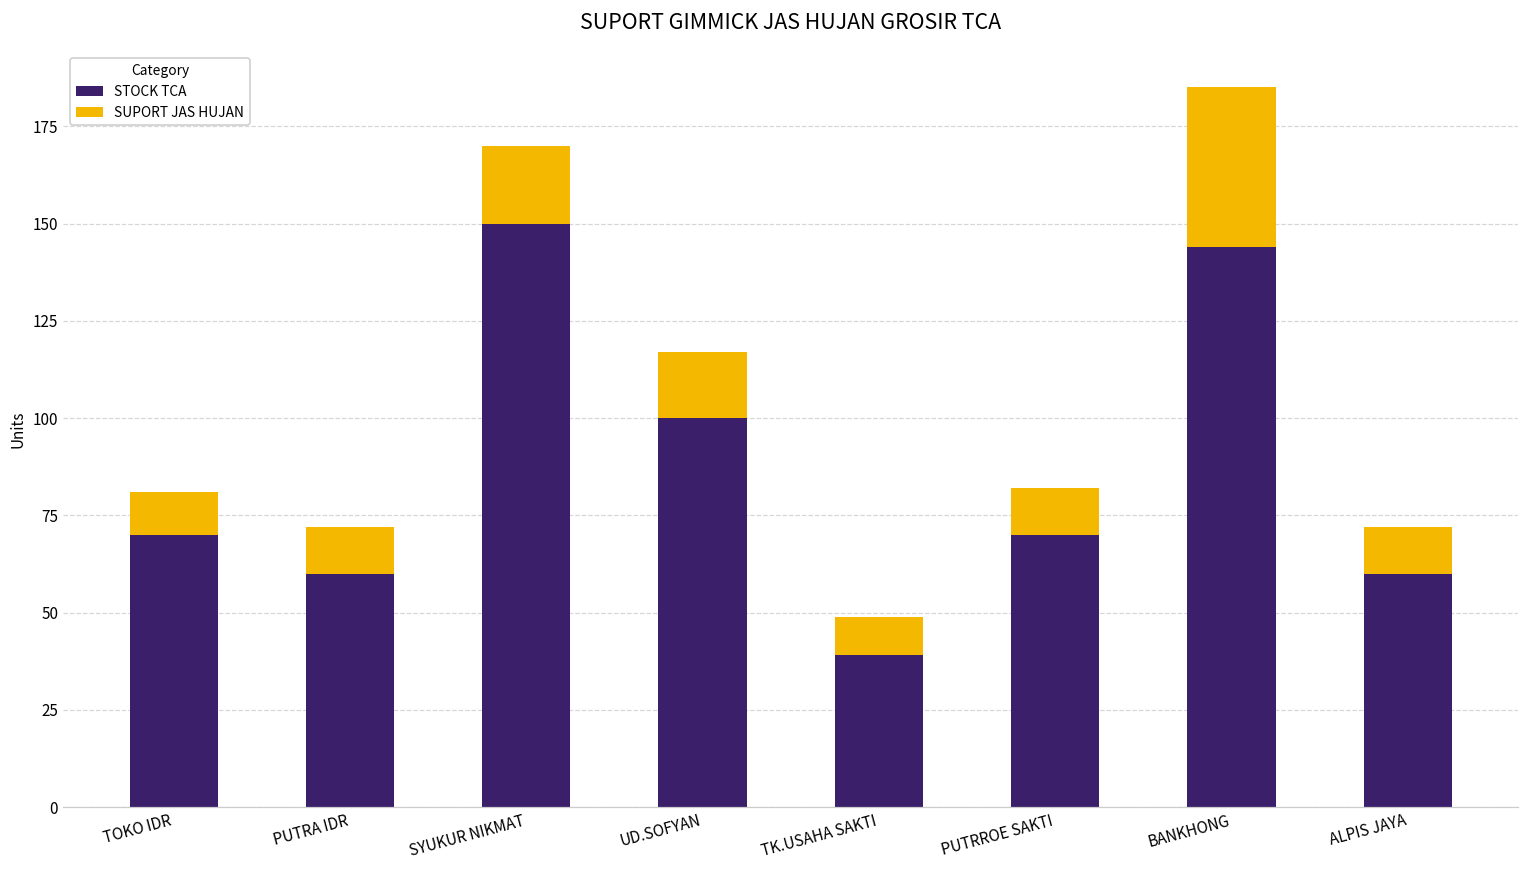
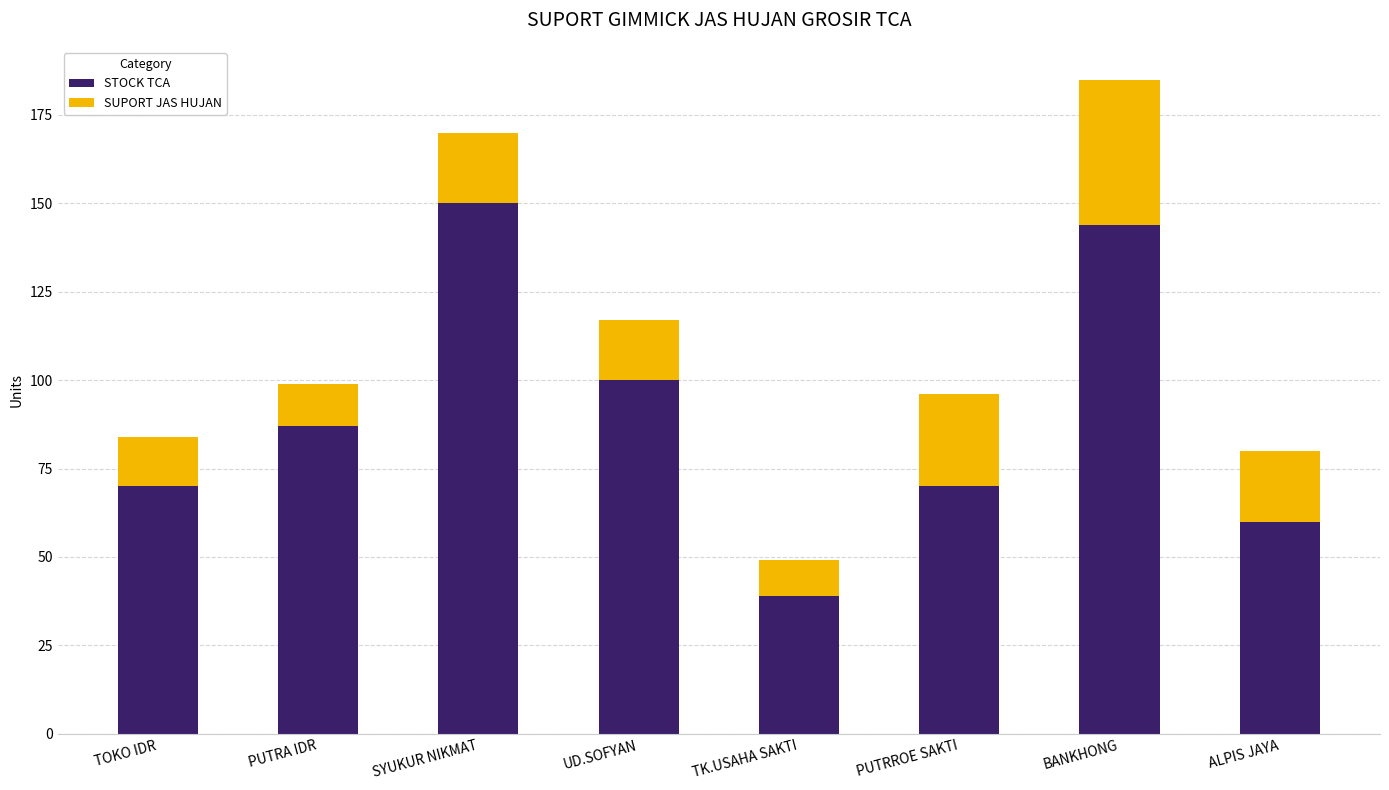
SUPORT JAS HUJAN, TOKO IDR: 11 -> 14
STOCK TCA, PUTRA IDR: 60 -> 87
SUPORT JAS HUJAN, PUTRROE SAKTI: 12 -> 26
SUPORT JAS HUJAN, ALPIS JAYA: 12 -> 20
